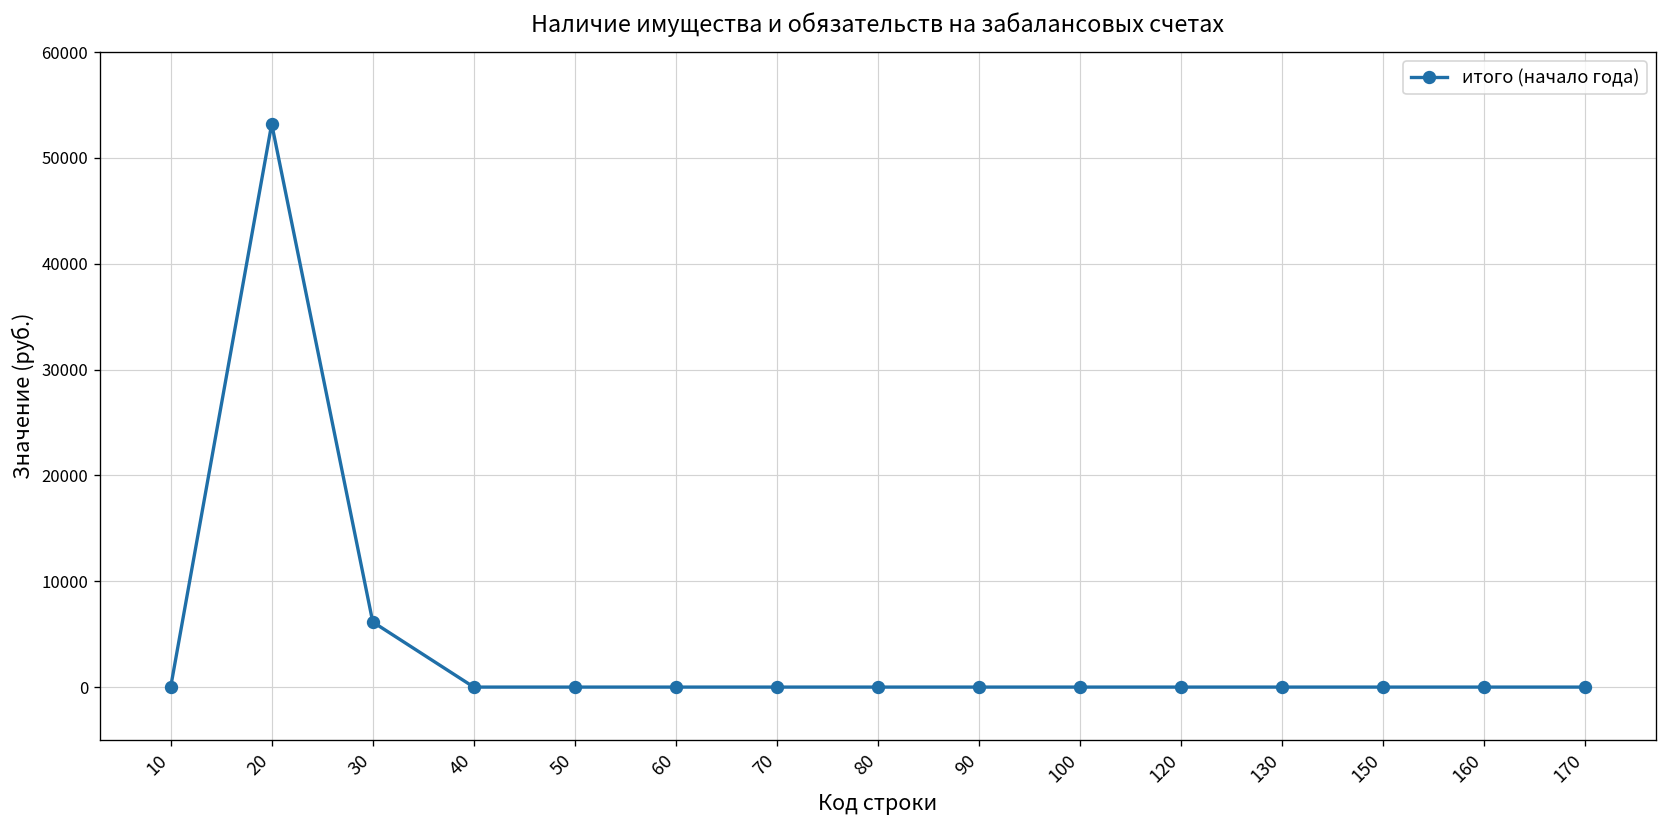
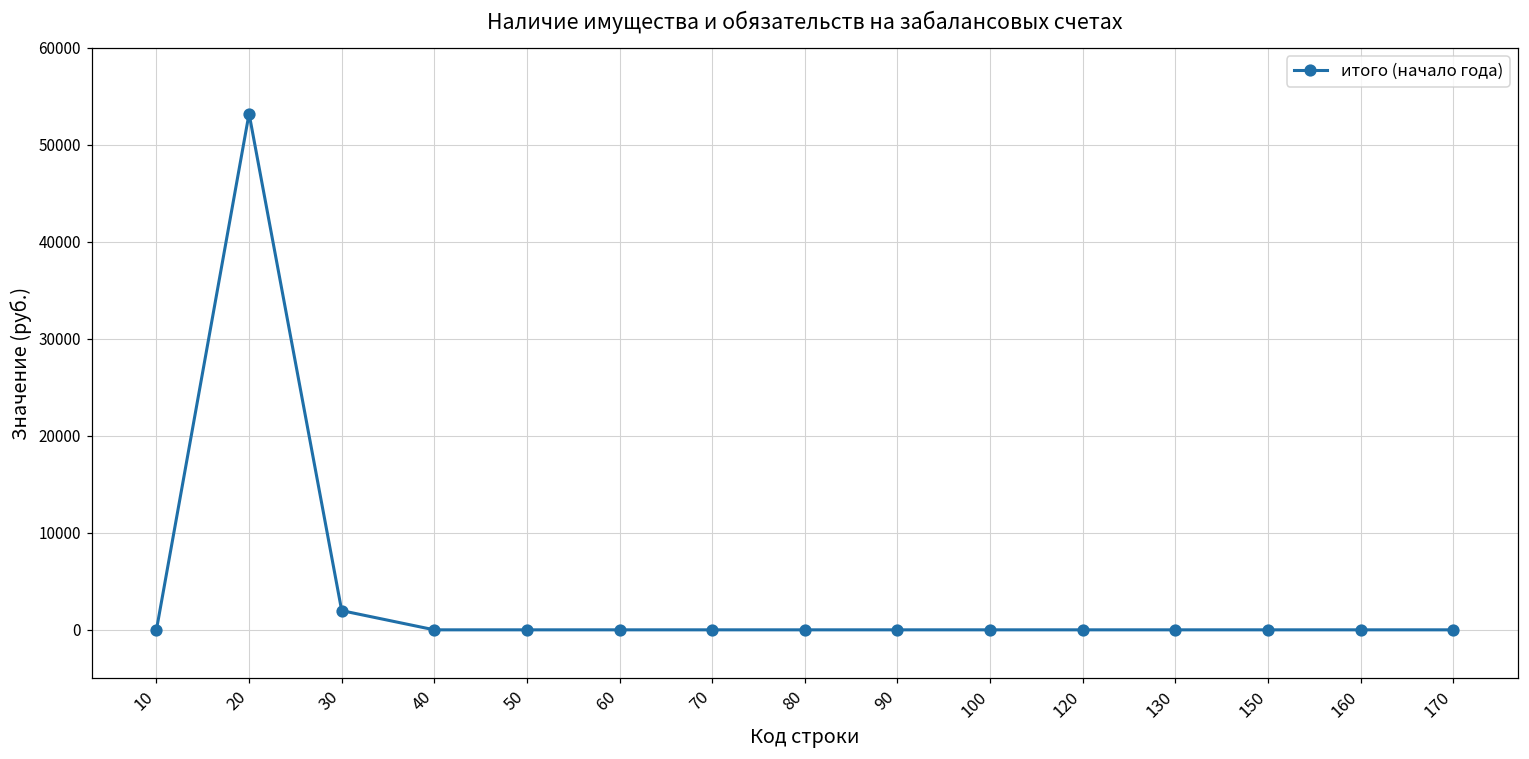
30: 6000 -> 2000
